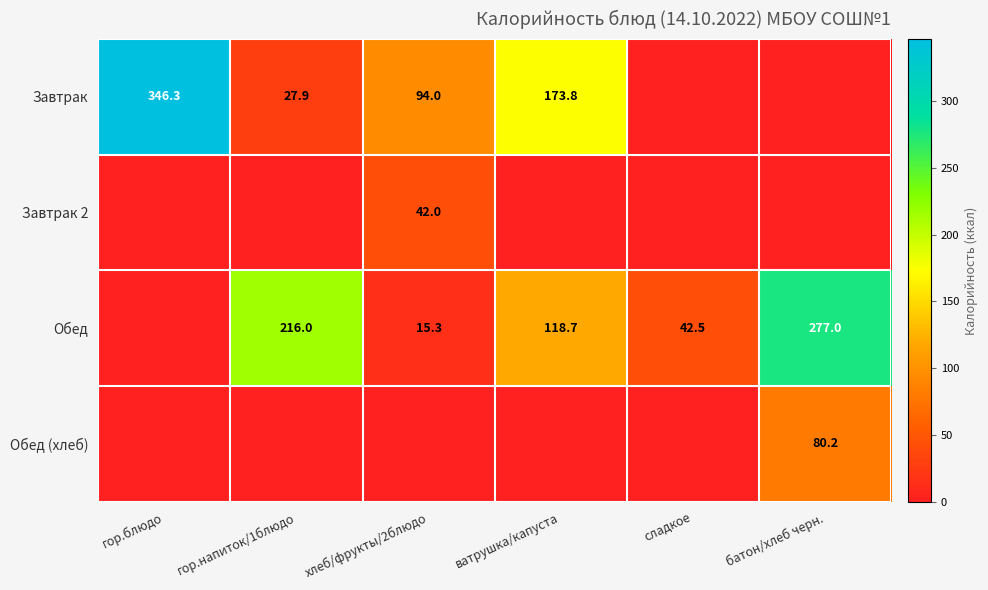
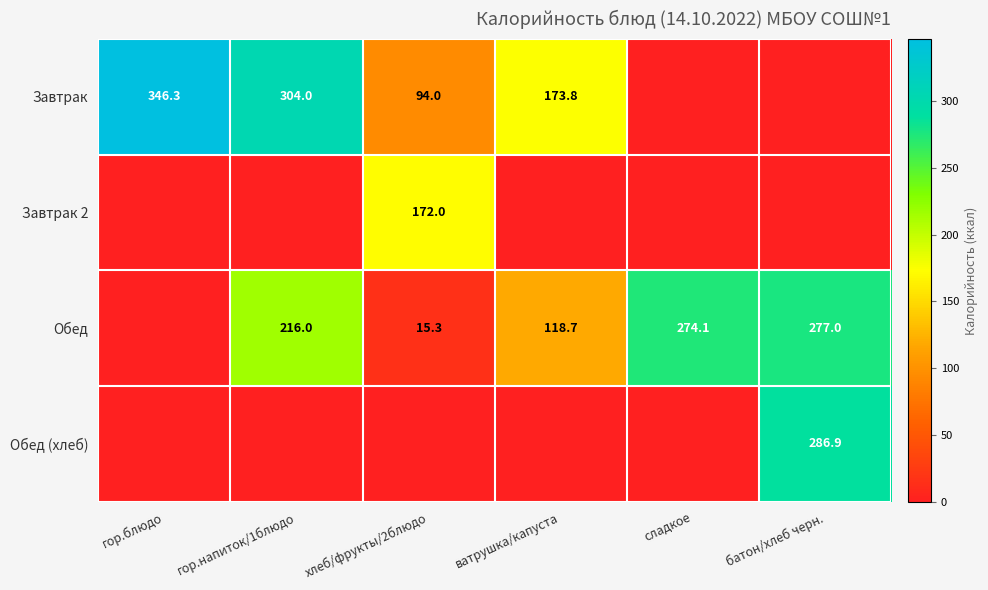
Завтрак, гор.напиток/1блюдо: 27.9 -> 304.0
Завтрак 2, хлеб/фрукты/2блюдо: 42.0 -> 172.0
Обед, сладкое: 42.5 -> 274.1
Обед (хлеб), батон/хлеб черн.: 80.2 -> 286.9
